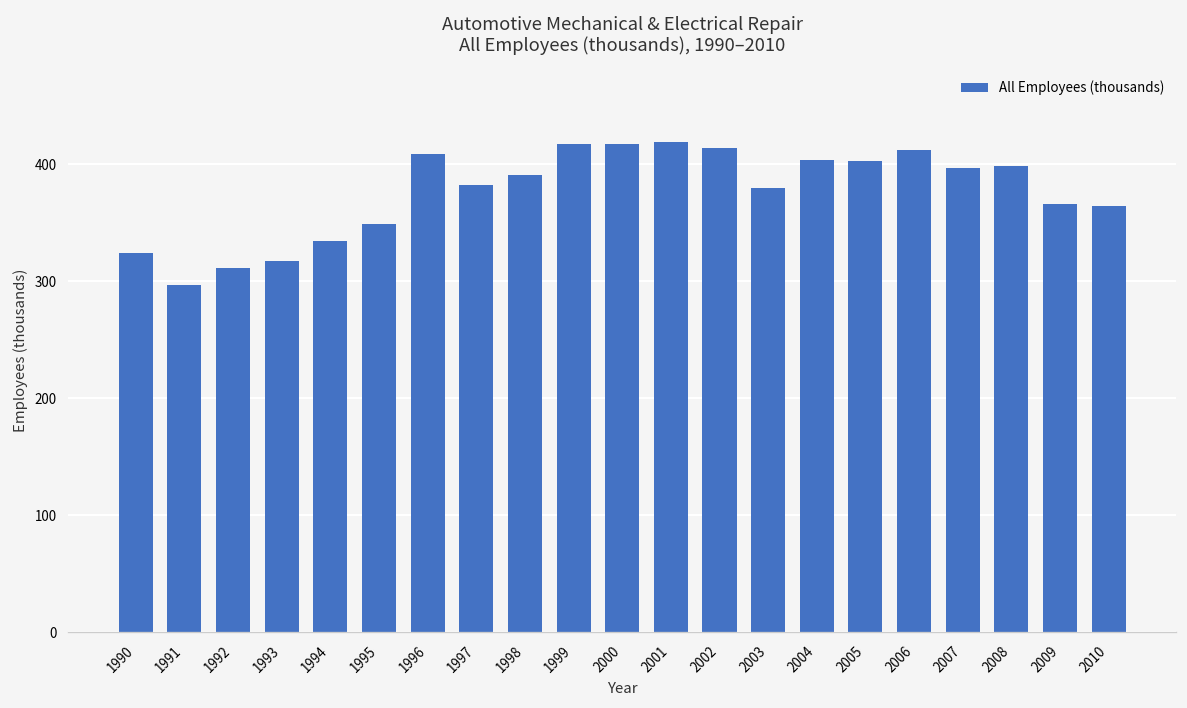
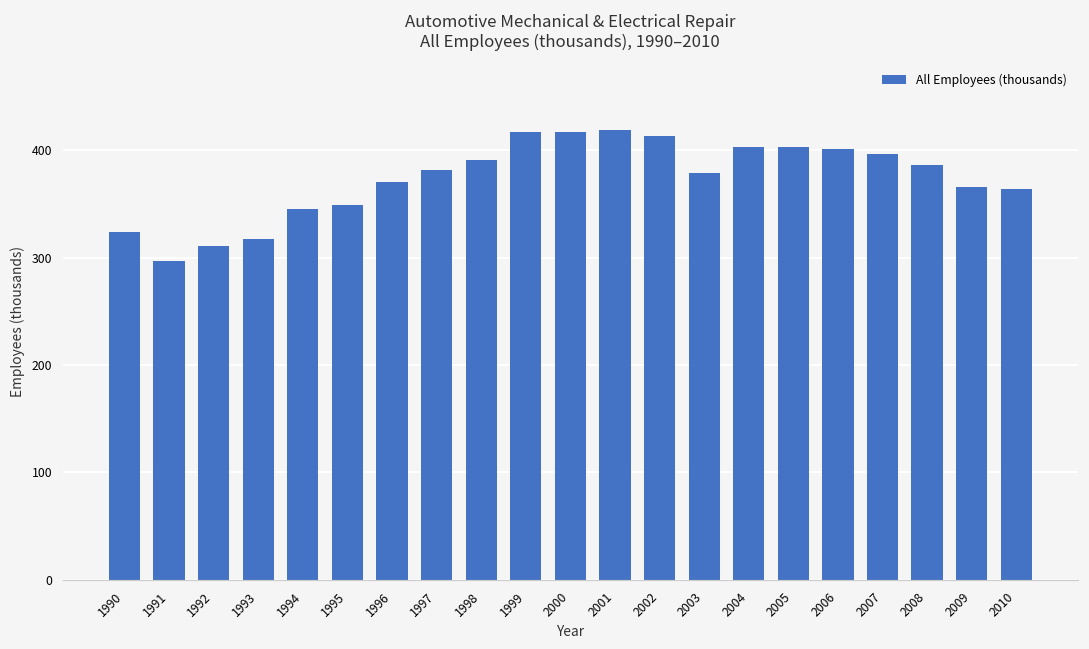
1994: 330 -> 350
1996: 410 -> 370
2006: 410 -> 400
2008: 400 -> 390
